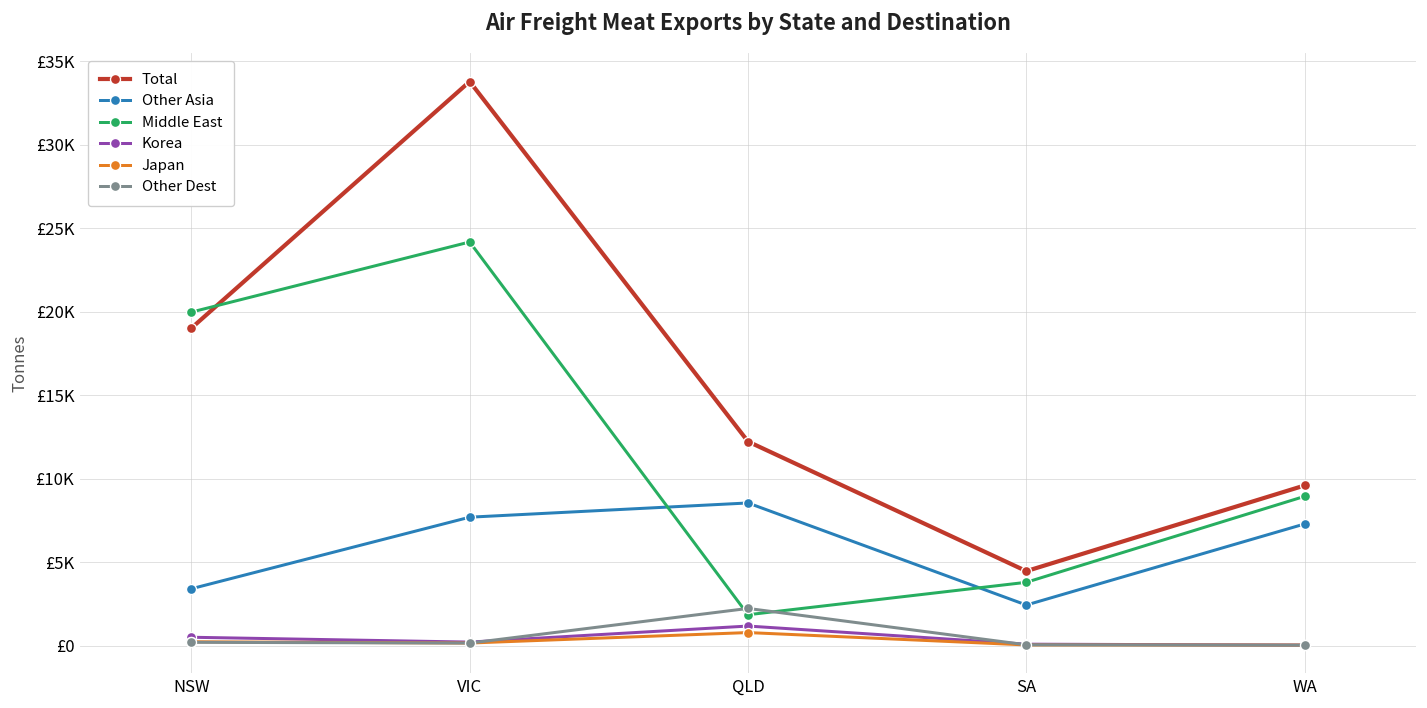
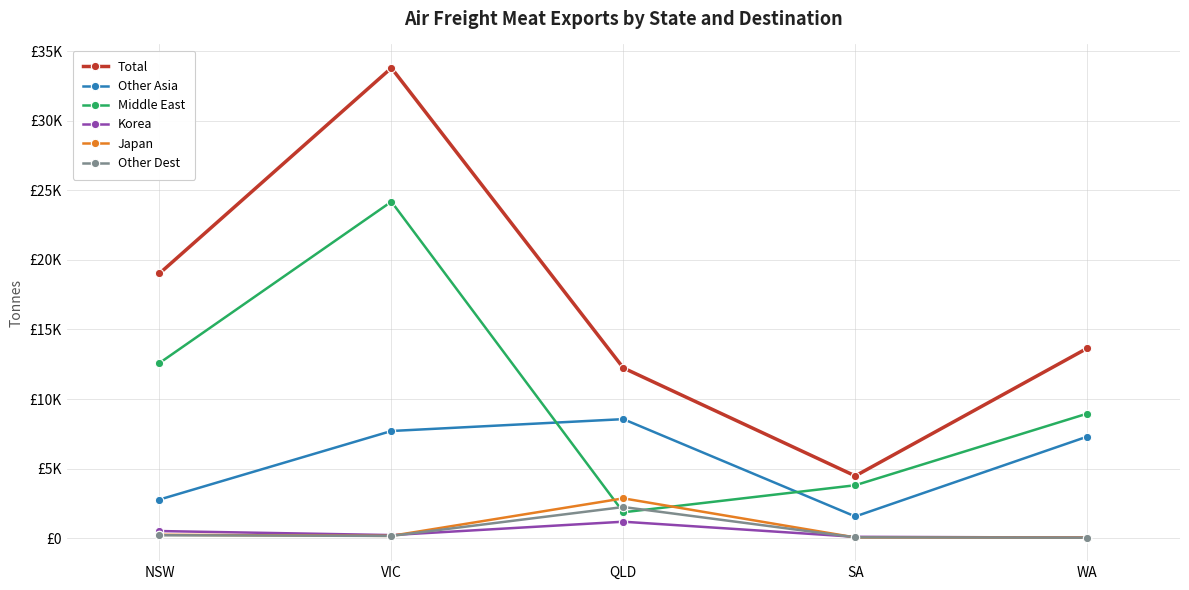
Other Asia, NSW: £3400 -> £2800
Middle East, NSW: £20000 -> £12600
Japan, QLD: £800 -> £2900
Other Asia, SA: £2400 -> £1600
Total, WA: £9600 -> £13600
